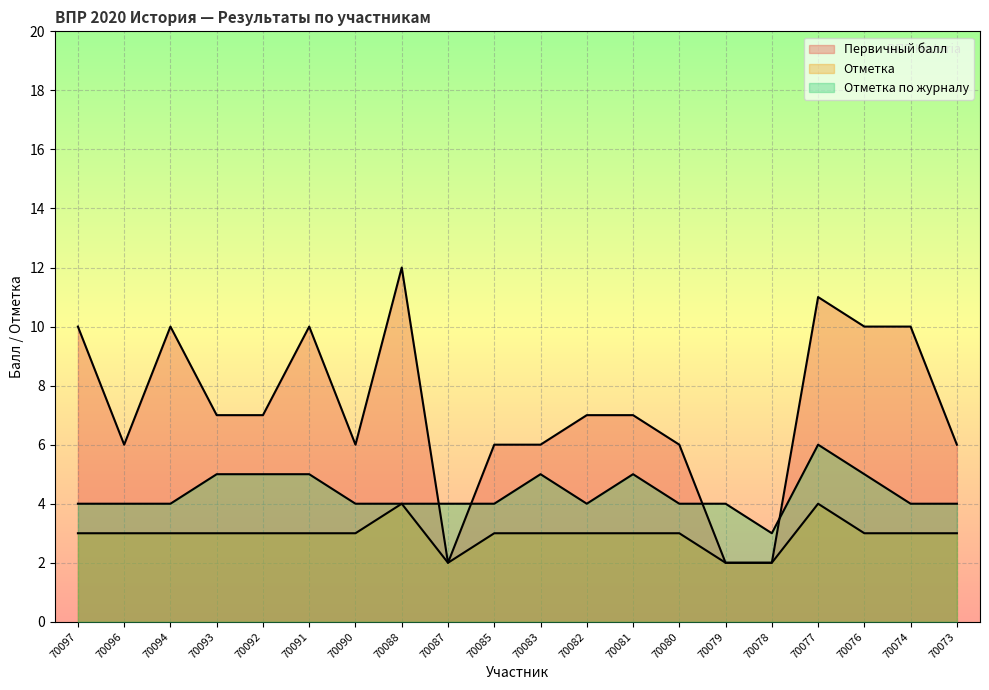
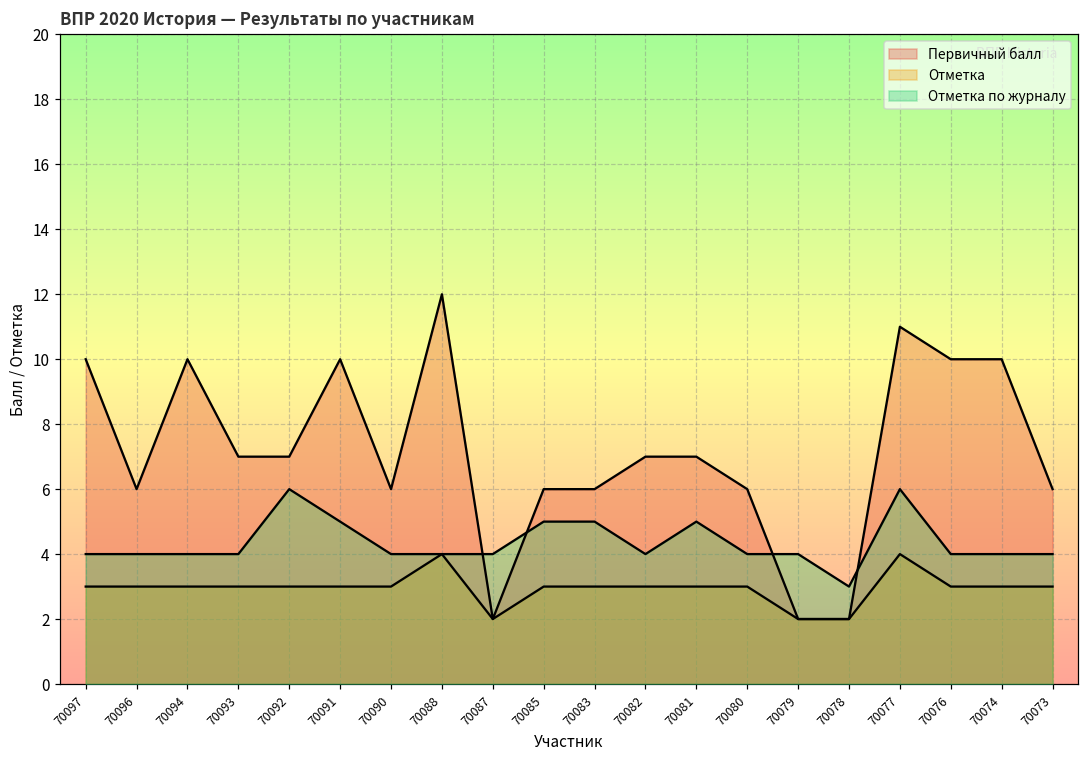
Отметка по журналу, 70093: 5 -> 4
Отметка по журналу, 70092: 5 -> 6
Отметка по журналу, 70085: 4 -> 5
Отметка по журналу, 70076: 5 -> 4
